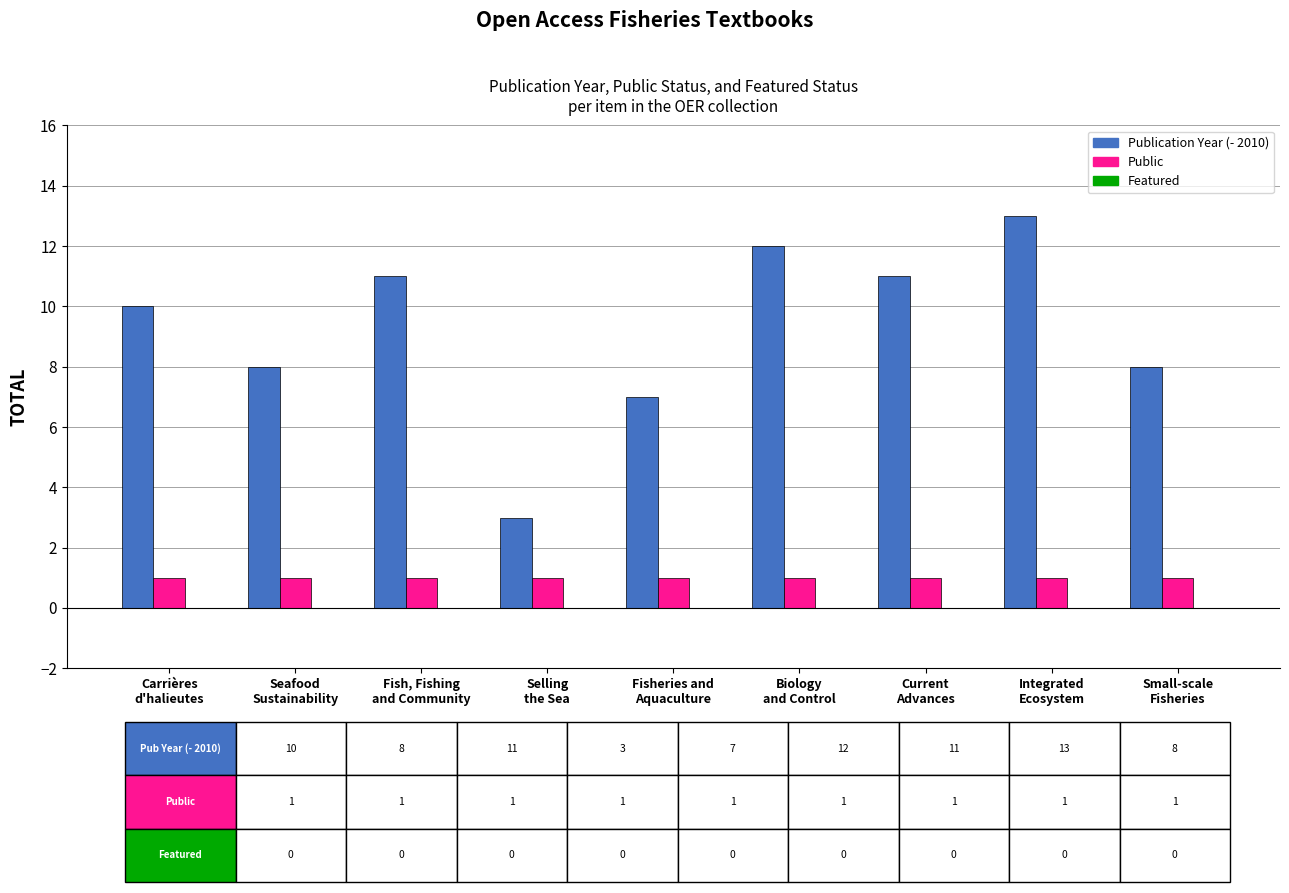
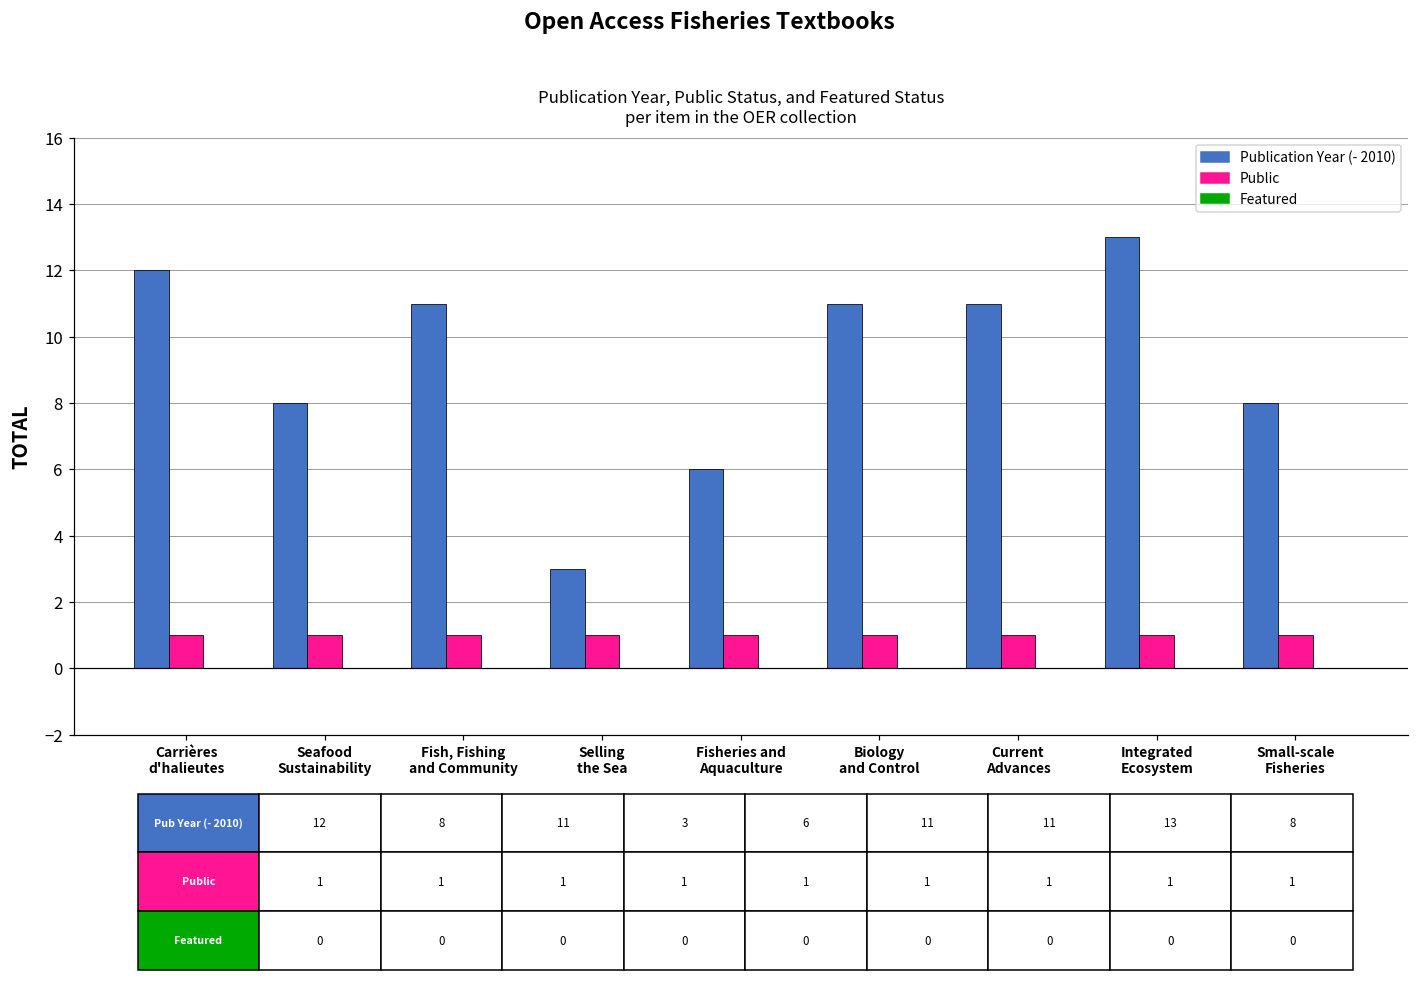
Publication Year (- 2010), Carrières d'halieutes: 10 -> 12
Publication Year (- 2010), Fisheries and Aquaculture: 7 -> 6
Publication Year (- 2010), Biology and Control: 12 -> 11
